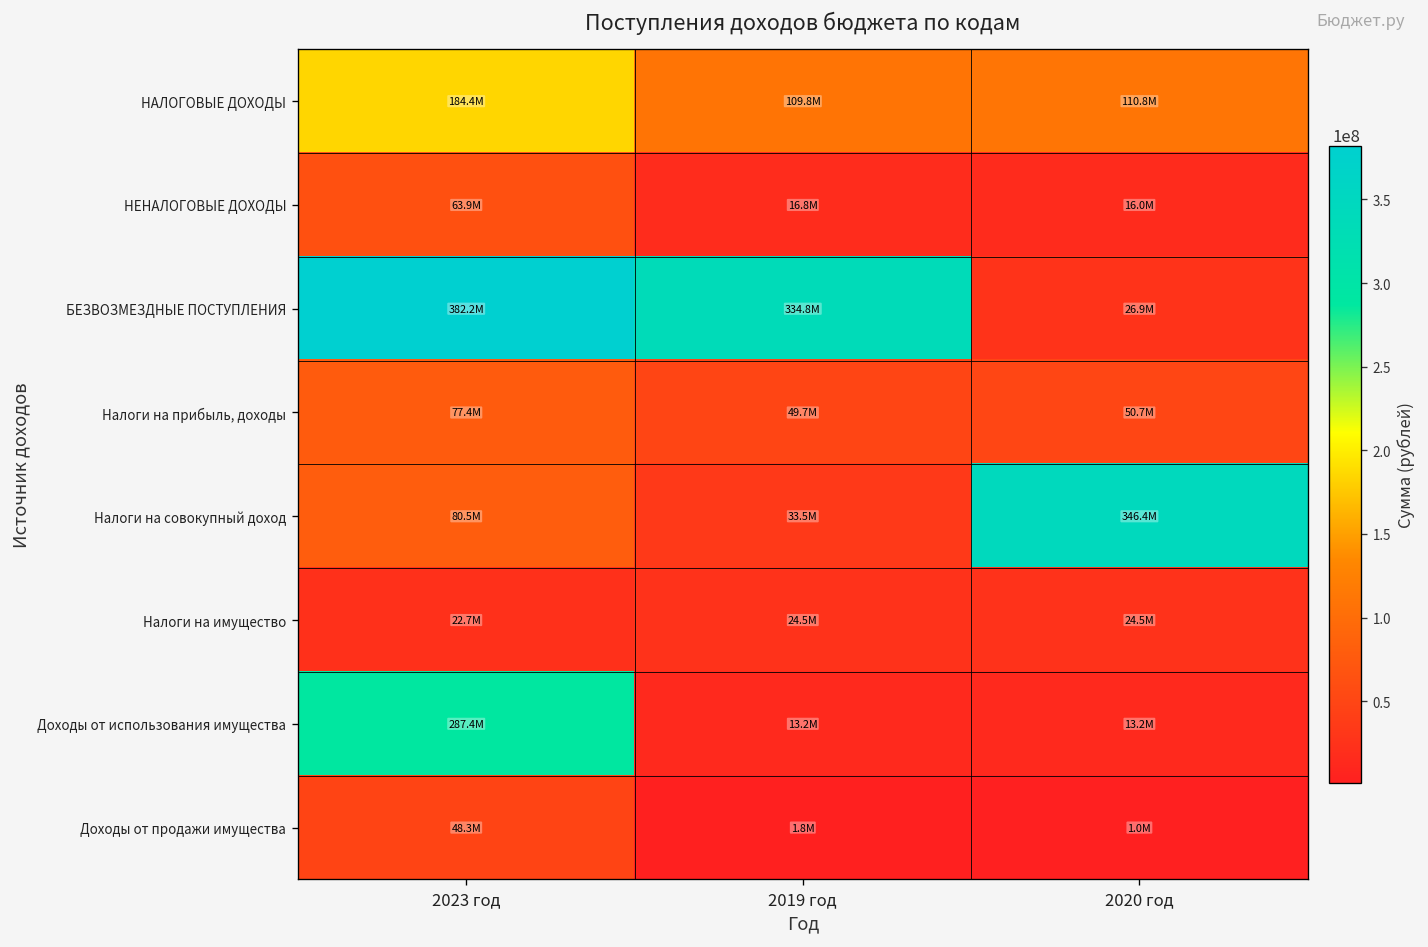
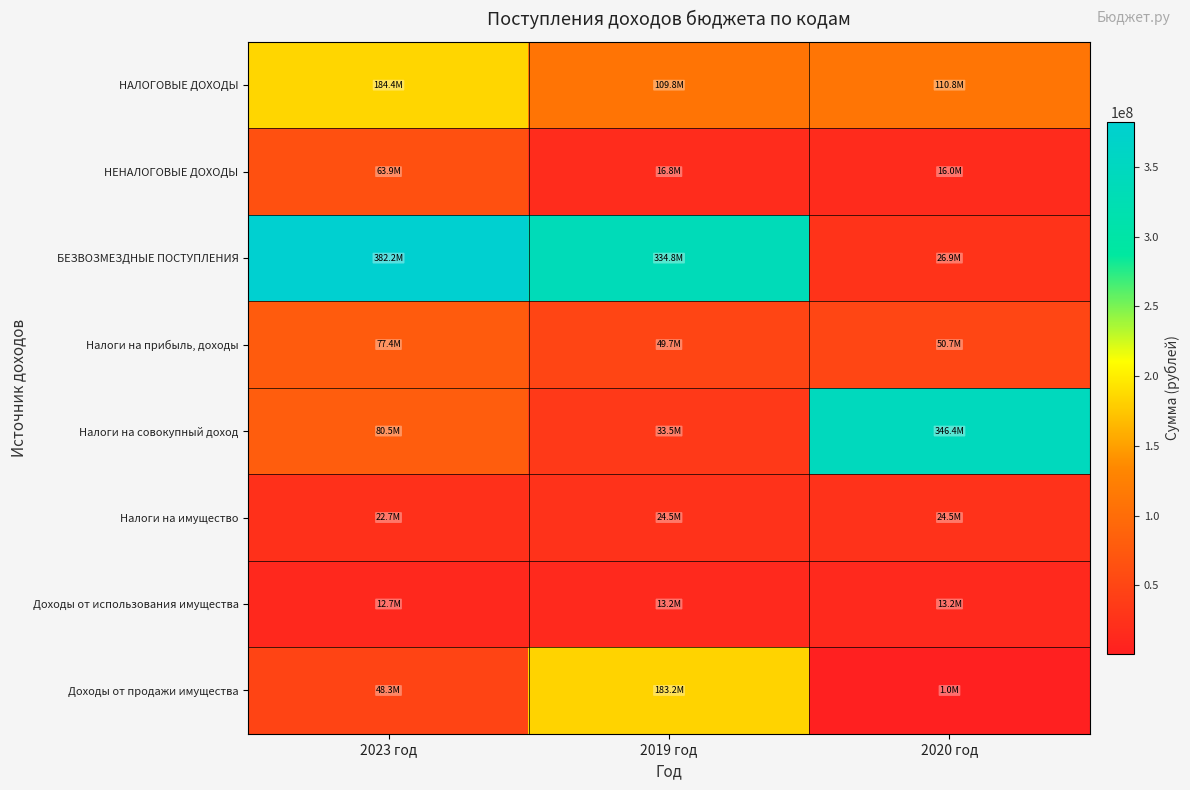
Доходы от использования имущества, 2023 год: 287.4M -> 12.7M
Доходы от продажи имущества, 2019 год: 1.8M -> 183.2M
